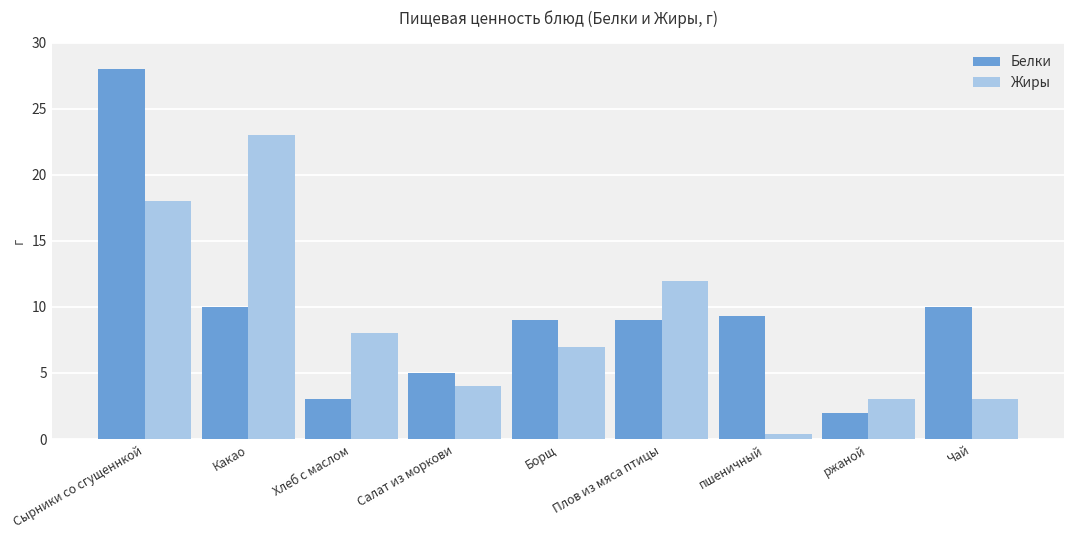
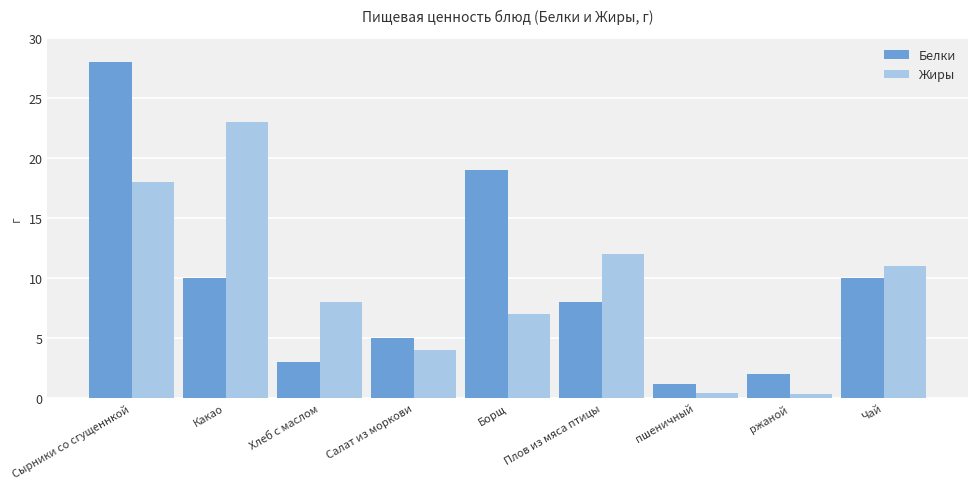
Белки, Борщ: 9 -> 19
Белки, Плов из мяса птицы: 9 -> 8
Белки, пшеничный: 9.3 -> 1.2
Жиры, ржаной: 3.0 -> 0.4
Жиры, Чай: 3 -> 11
